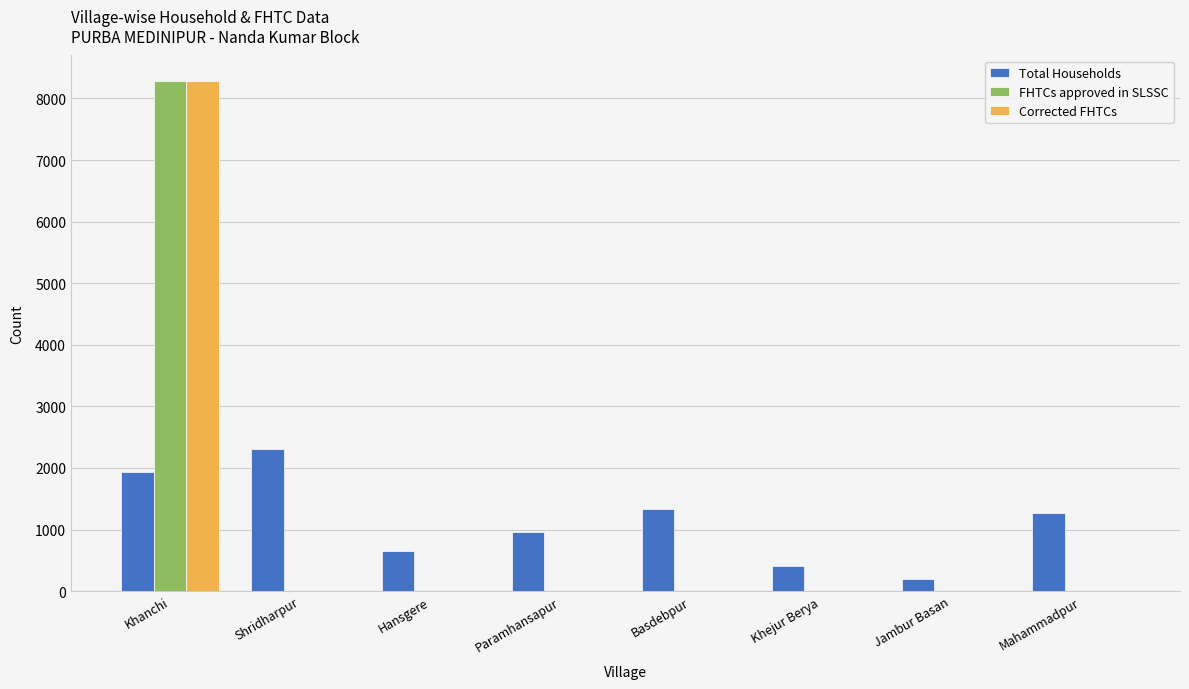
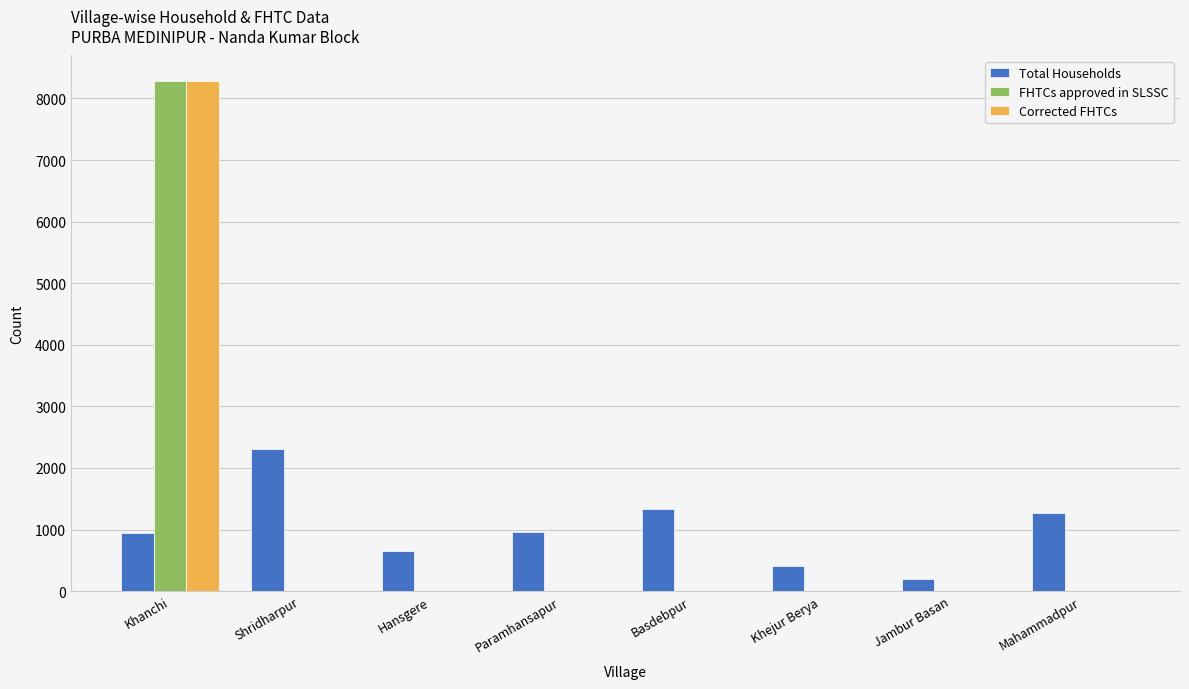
Total Households, Khanchi: 1900 -> 900
